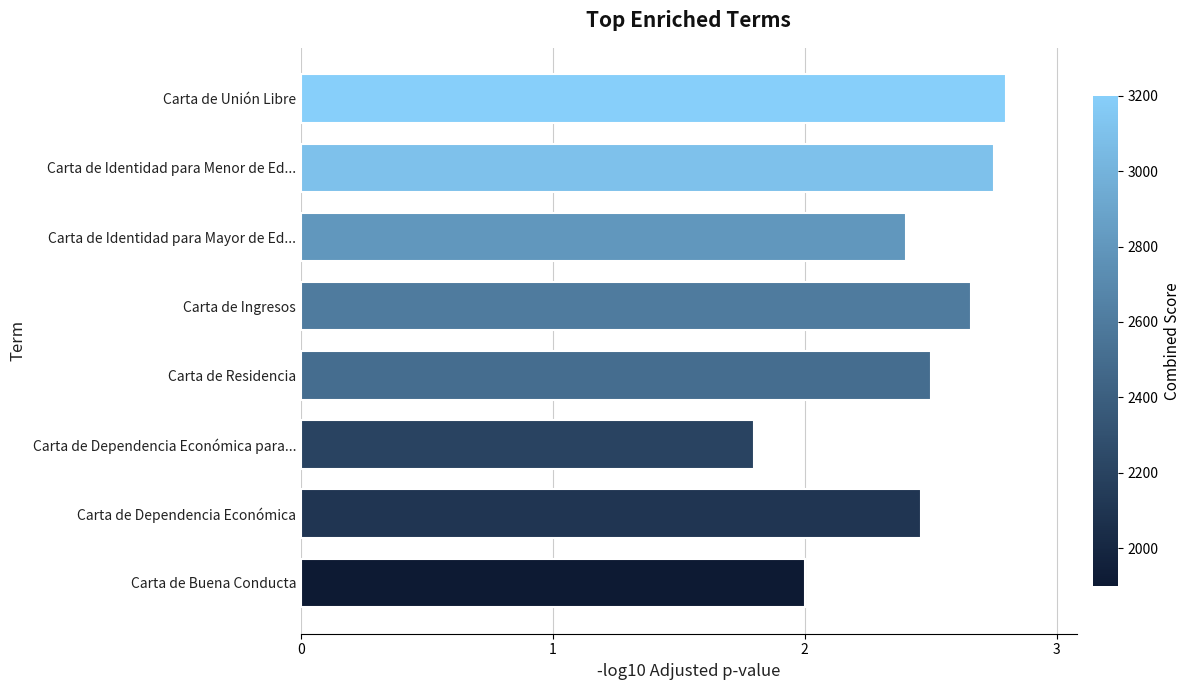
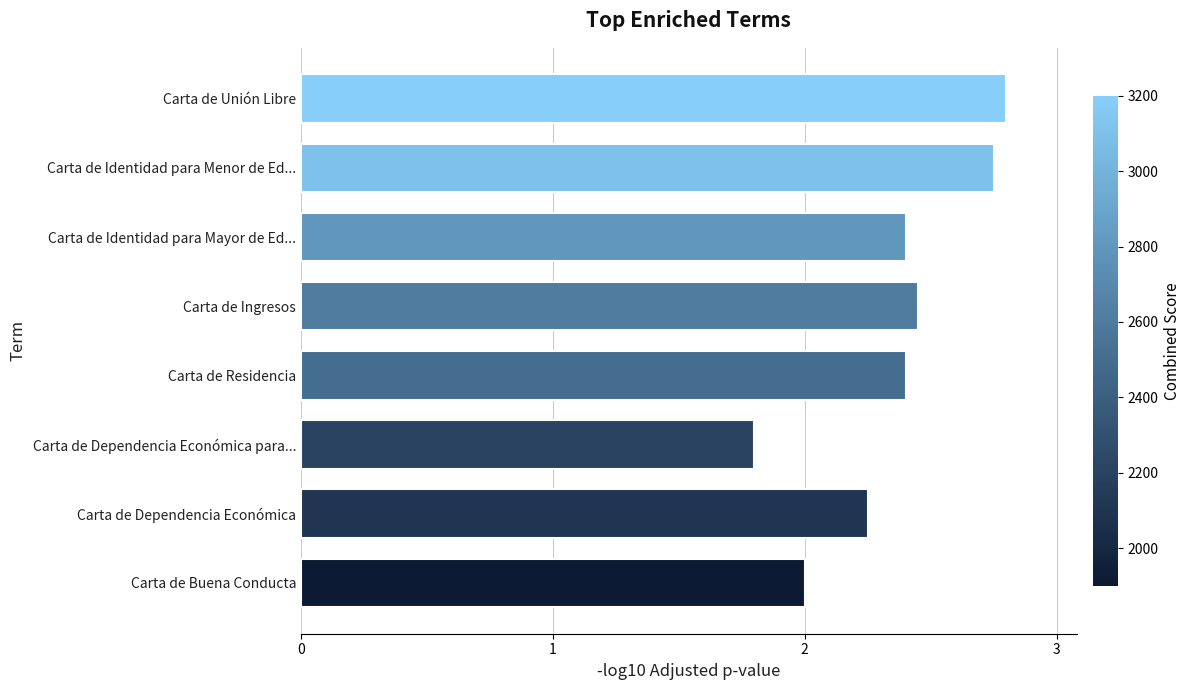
Carta de Ingresos: 2.66 -> 2.45
Carta de Residencia: 2.5 -> 2.4
Carta de Dependencia Económica: 2.46 -> 2.25
